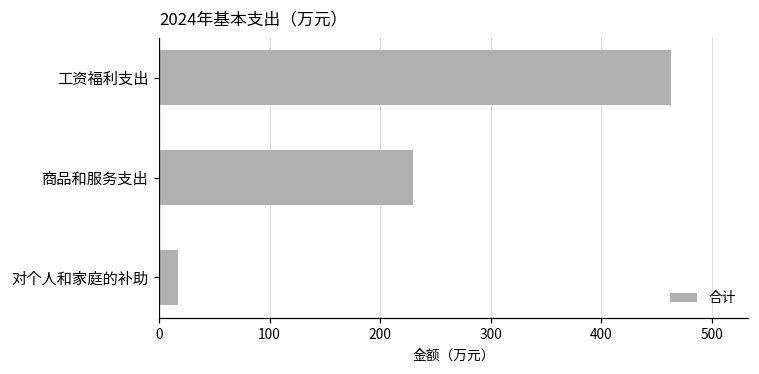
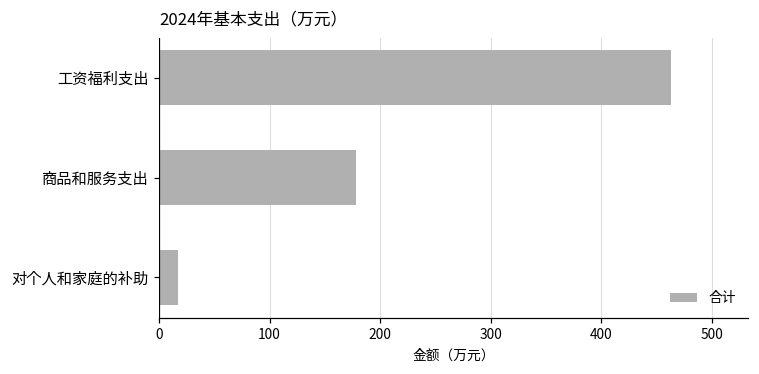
商品和服务支出: 230 -> 178
